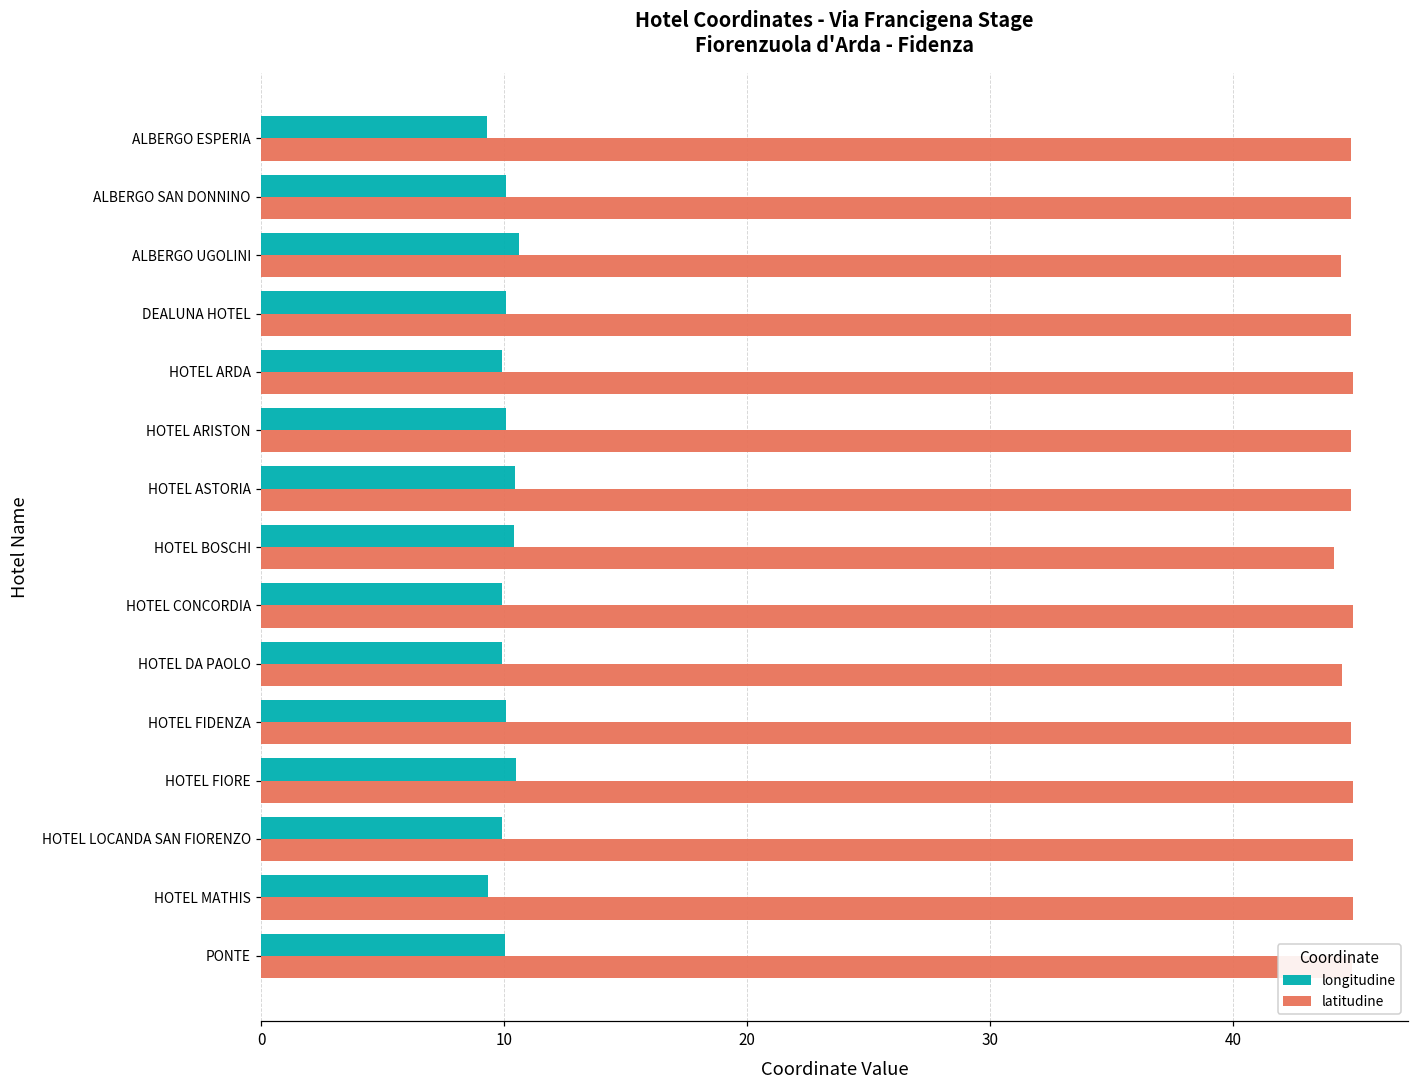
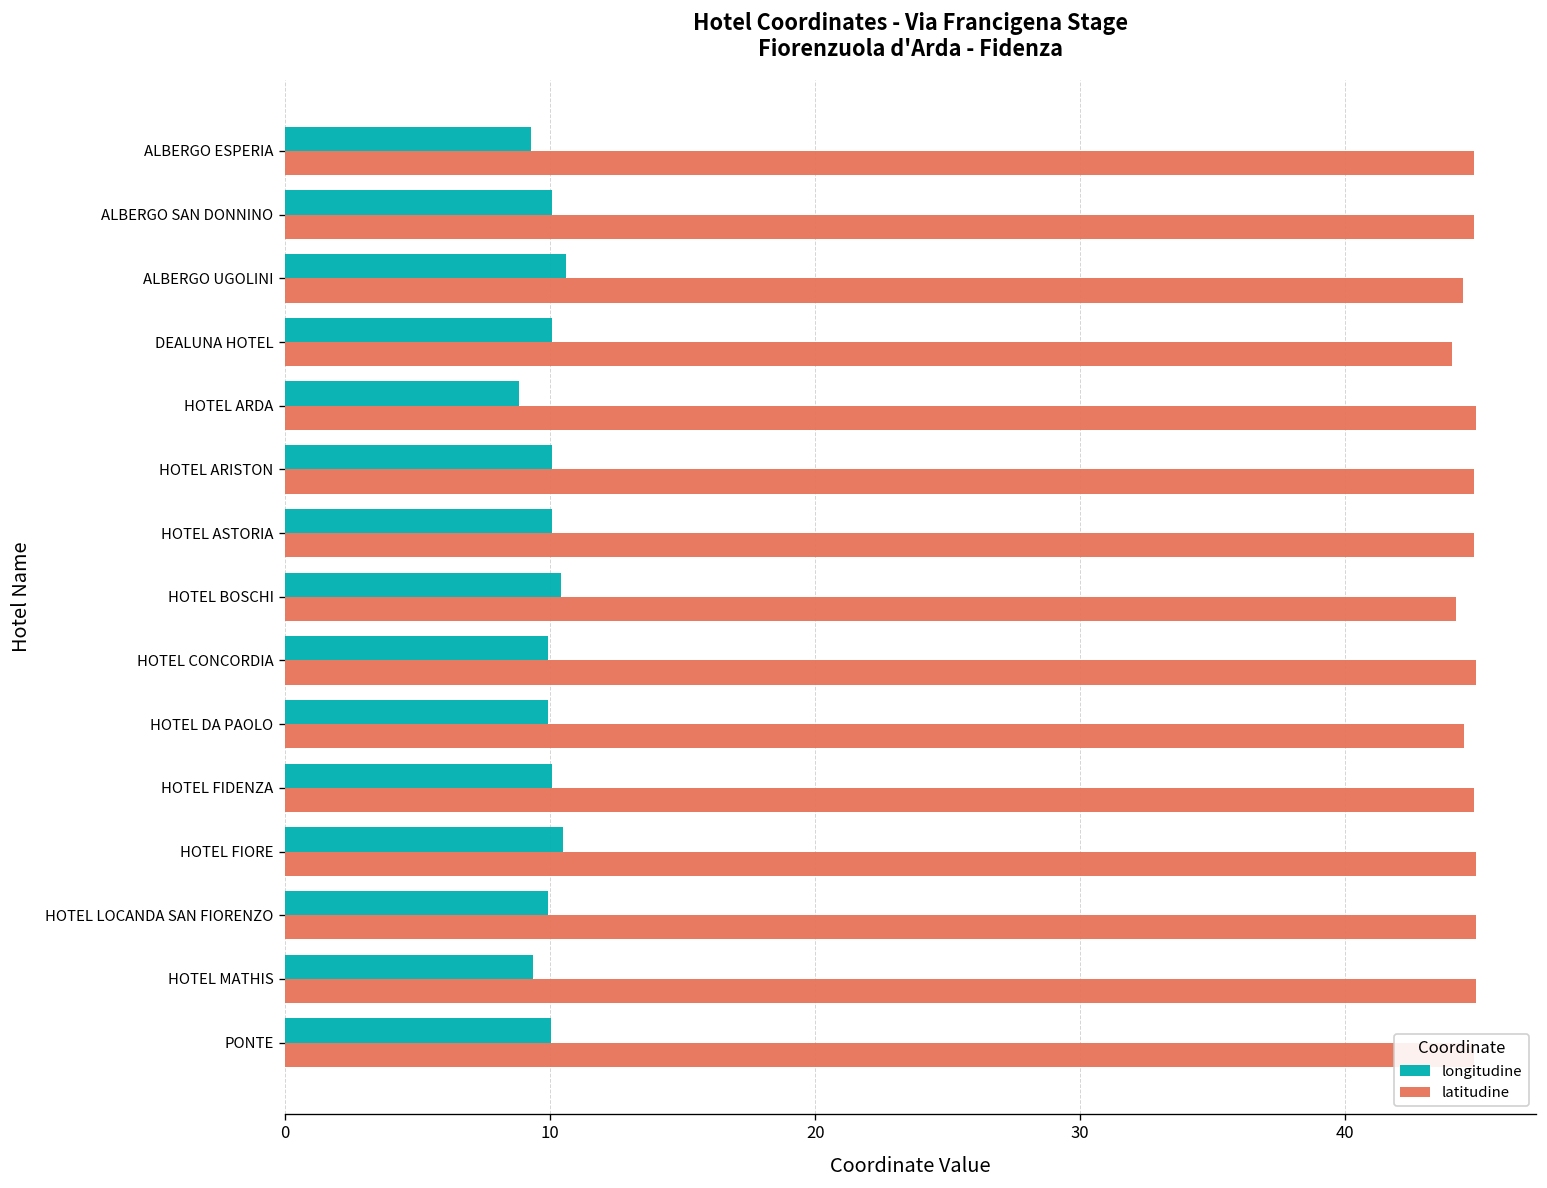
latitudine, DEALUNA HOTEL: 44.9 -> 44.0
longitudine, HOTEL ARDA: 9.9 -> 8.8
longitudine, HOTEL ASTORIA: 10.5 -> 10.1
